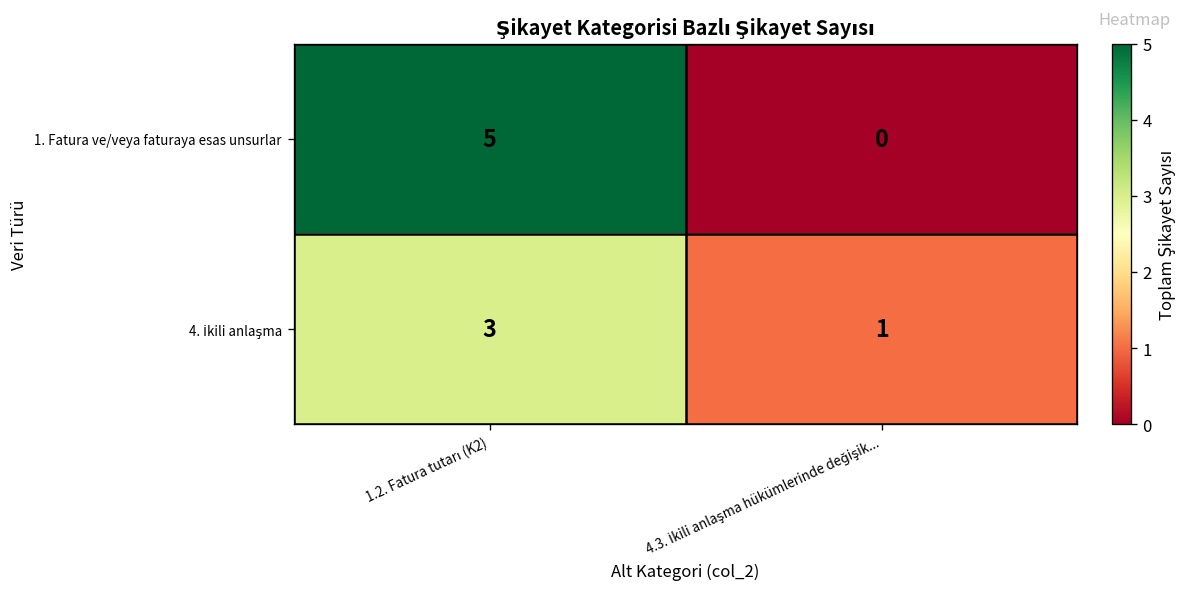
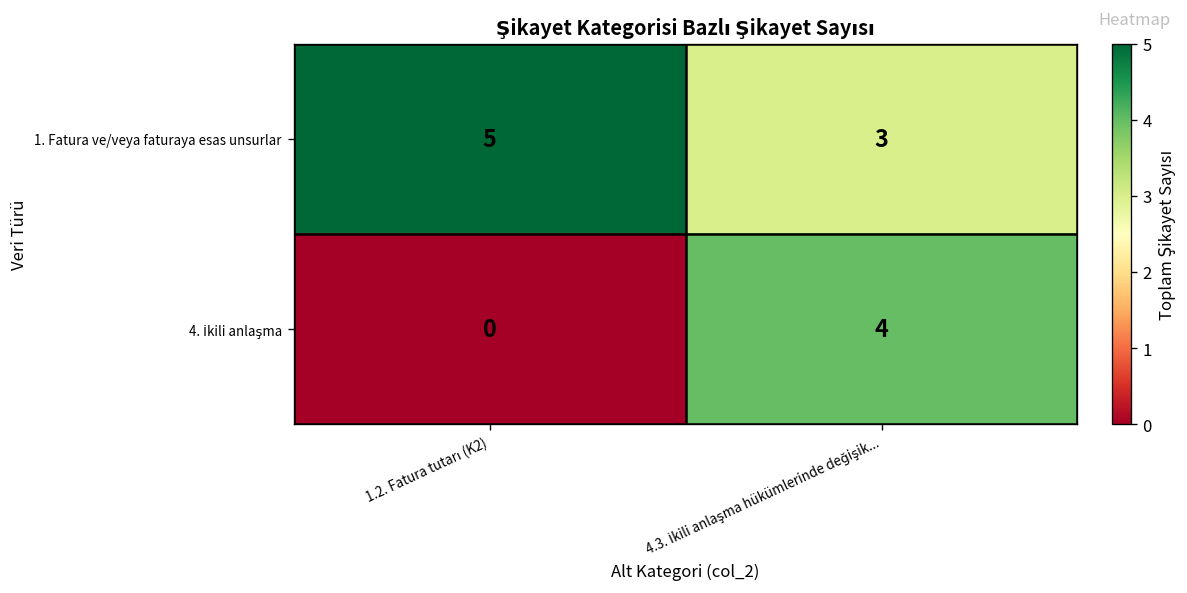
1. Fatura ve/veya faturaya esas unsurlar, 4.3. İkili anlaşma hükümlerinde değişik...: 0 -> 3
4. İkili anlaşma, 1.2. Fatura tutarı (K2): 3 -> 0
4. İkili anlaşma, 4.3. İkili anlaşma hükümlerinde değişik...: 1 -> 4
